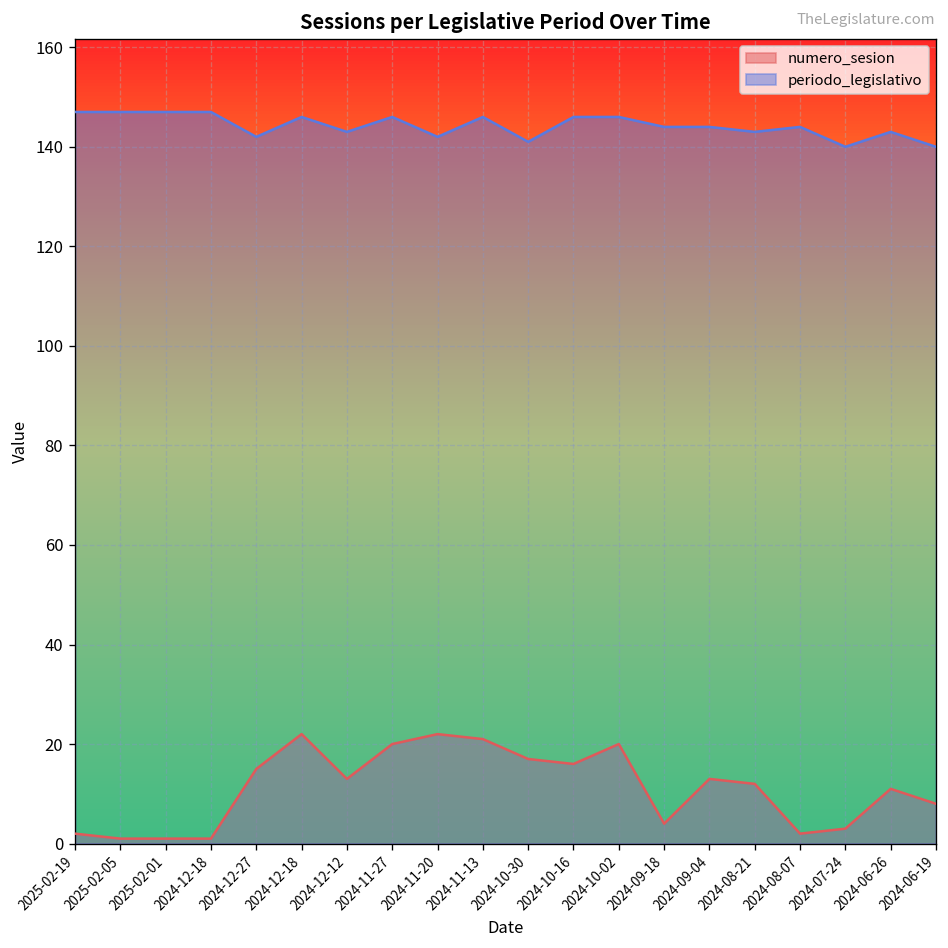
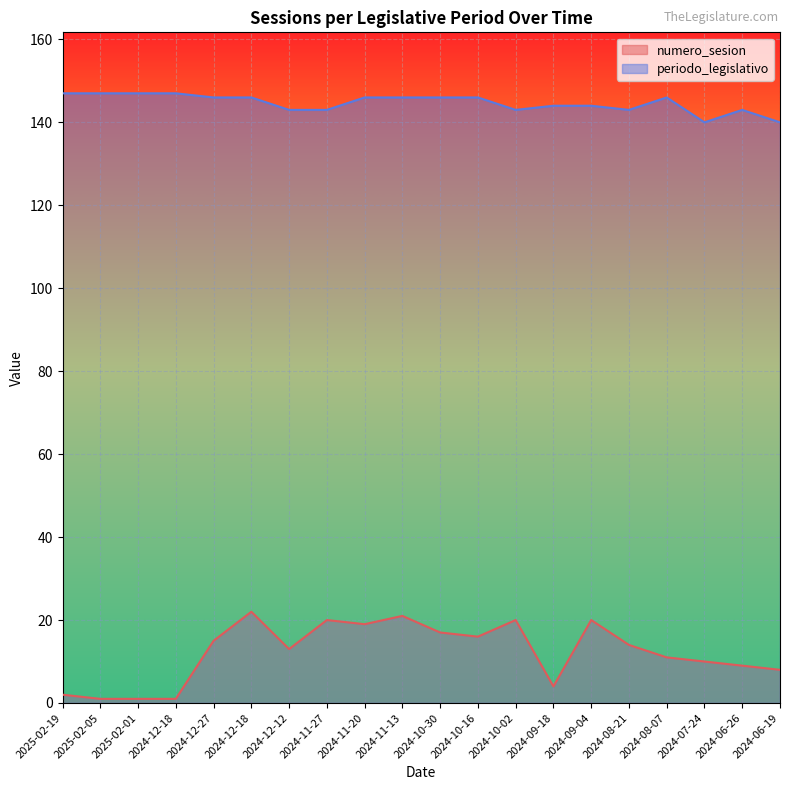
periodo_legislativo, 2024-12-27: 142 -> 146
periodo_legislativo, 2024-11-27: 146 -> 143
numero_sesion, 2024-11-20: 22 -> 19
periodo_legislativo, 2024-11-20: 142 -> 146
periodo_legislativo, 2024-10-30: 141 -> 146
periodo_legislativo, 2024-10-02: 146 -> 143
numero_sesion, 2024-09-04: 13 -> 20
numero_sesion, 2024-08-21: 12 -> 14
numero_sesion, 2024-08-07: 2 -> 11
periodo_legislativo, 2024-08-07: 144 -> 146
numero_sesion, 2024-07-24: 3 -> 10
numero_sesion, 2024-06-26: 11 -> 9
